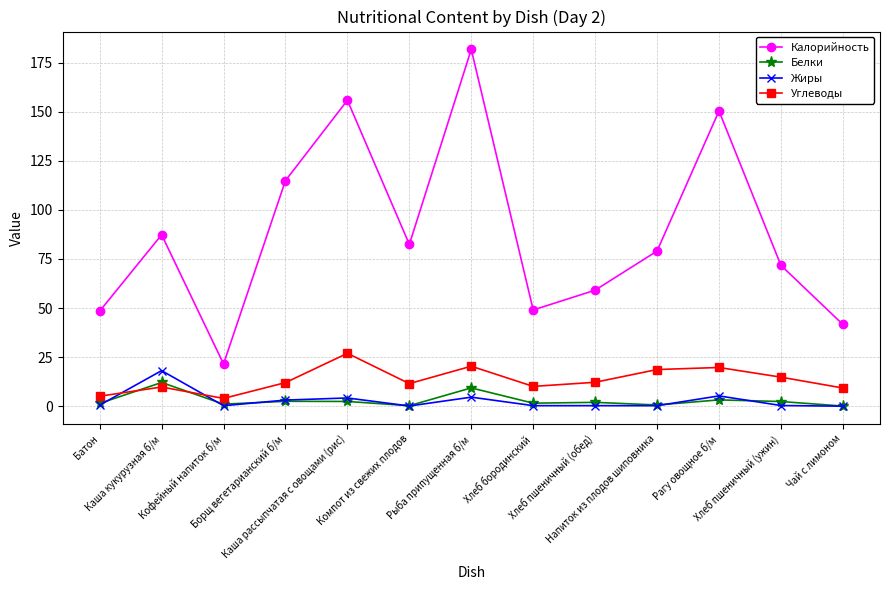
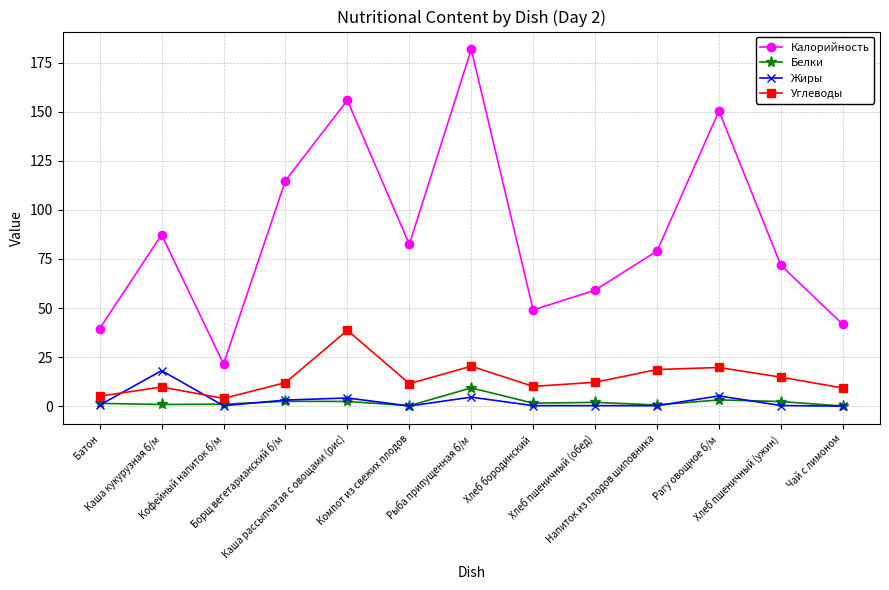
Калорийность, Батон: 48 -> 40
Белки, Каша кукурузная б/м: 12 -> 1
Углеводы, Каша рассыпчатая с овощами (рис): 27 -> 39
